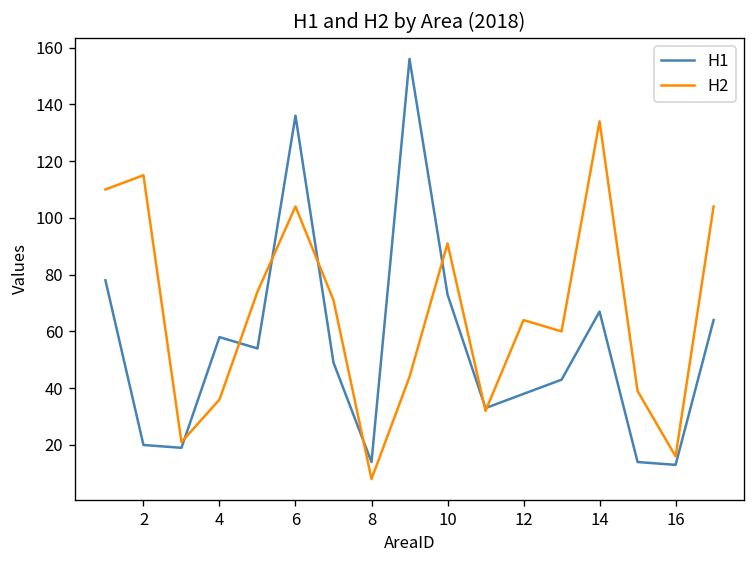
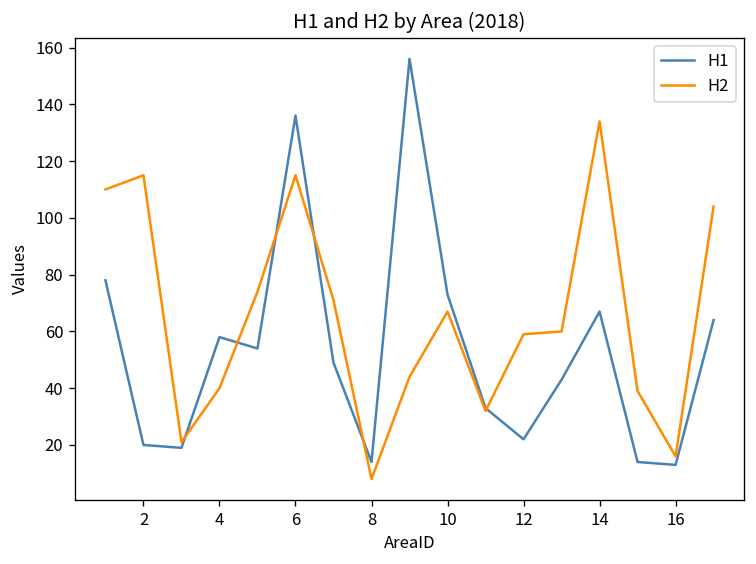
H2, 4: 36 -> 40
H2, 6: 104 -> 115
H2, 10: 91 -> 67
H1, 12: 38 -> 22
H2, 12: 64 -> 59
